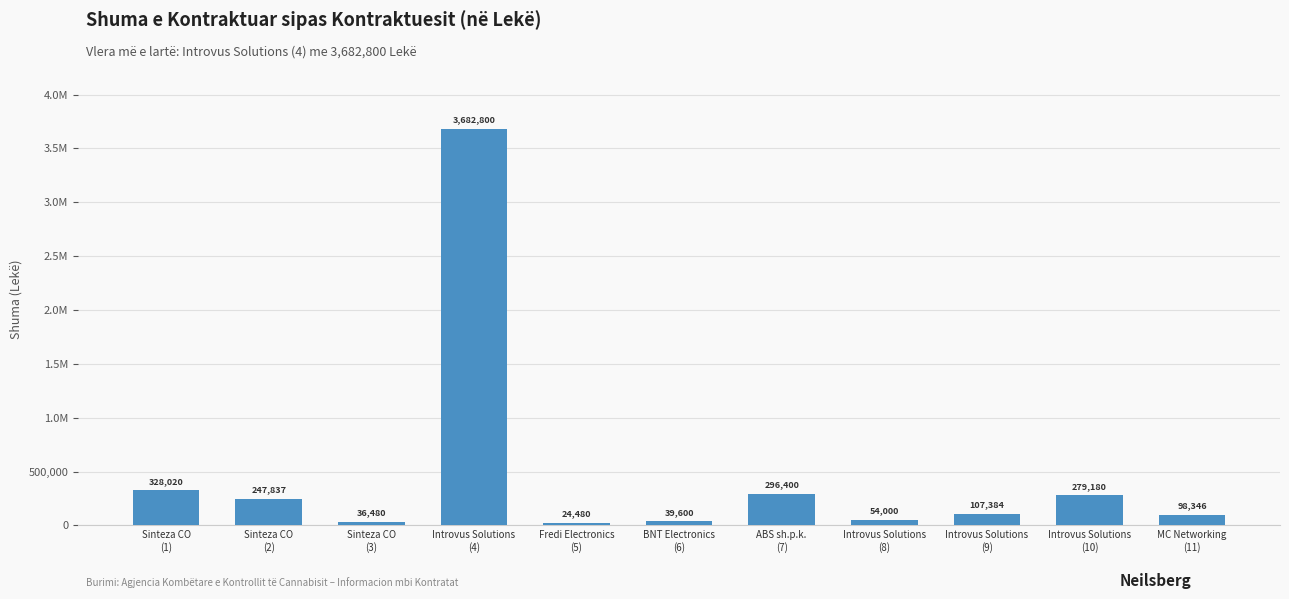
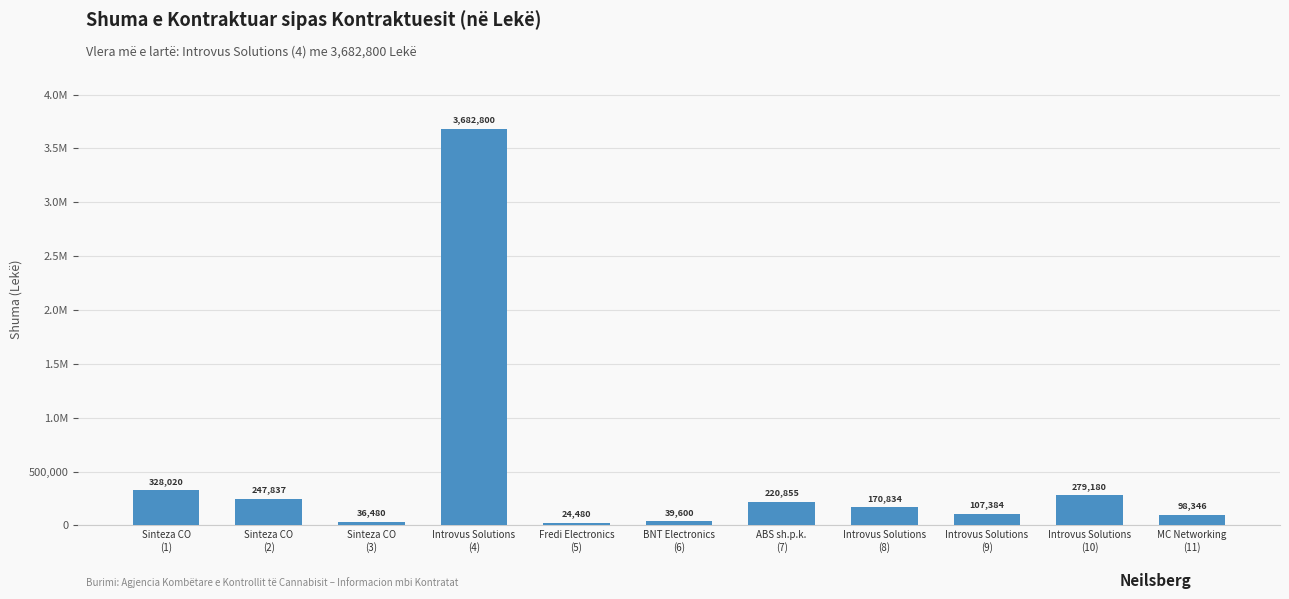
ABS sh.p.k. (7): 296,400 -> 220,855
Introvus Solutions (8): 54,000 -> 170,834
